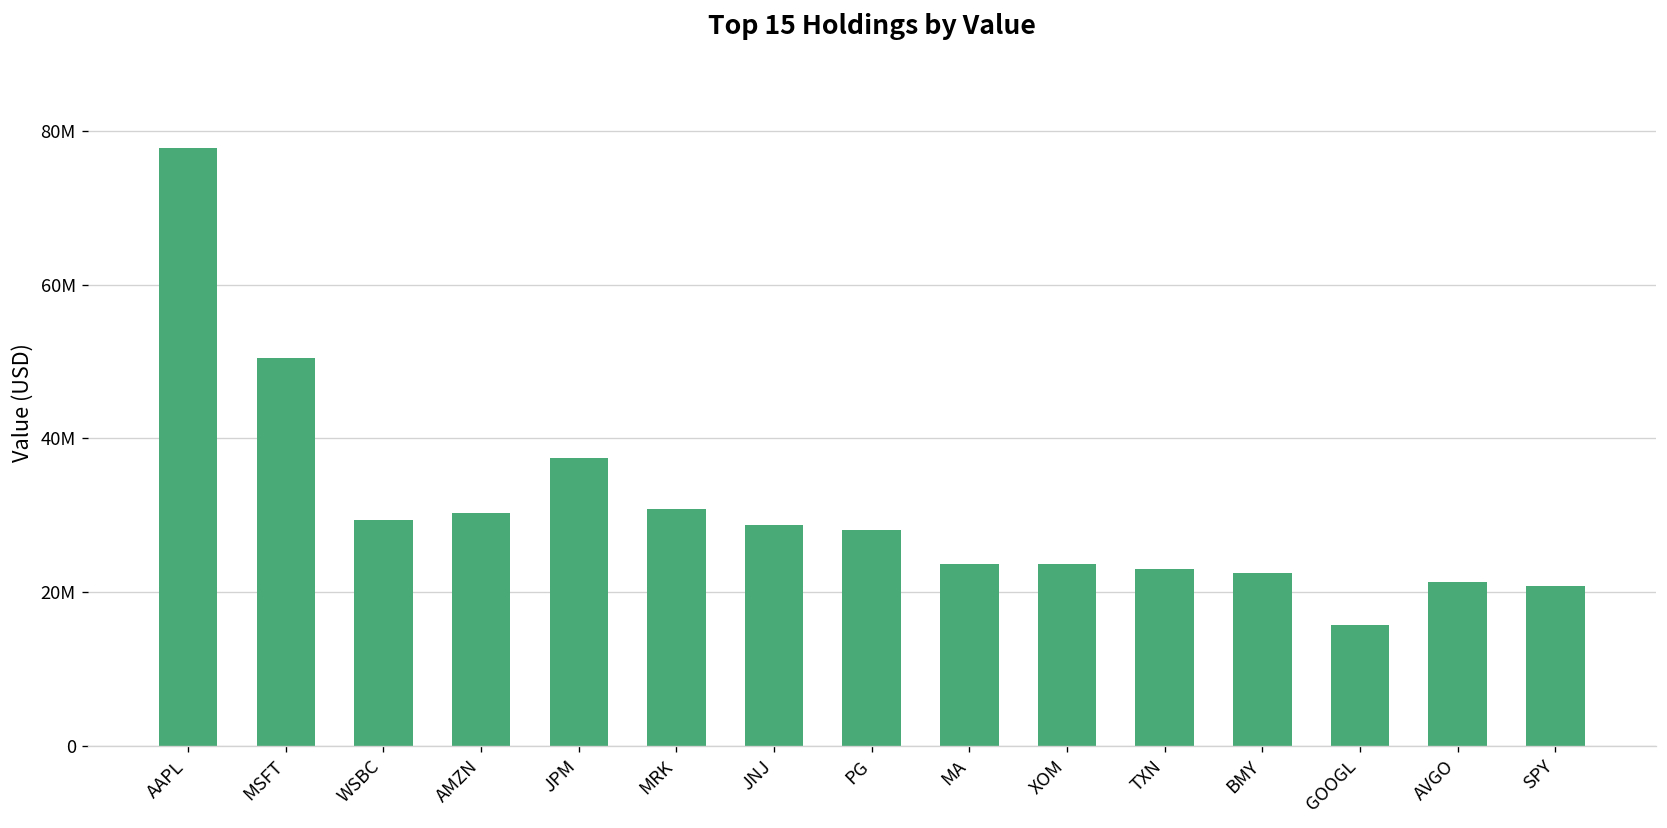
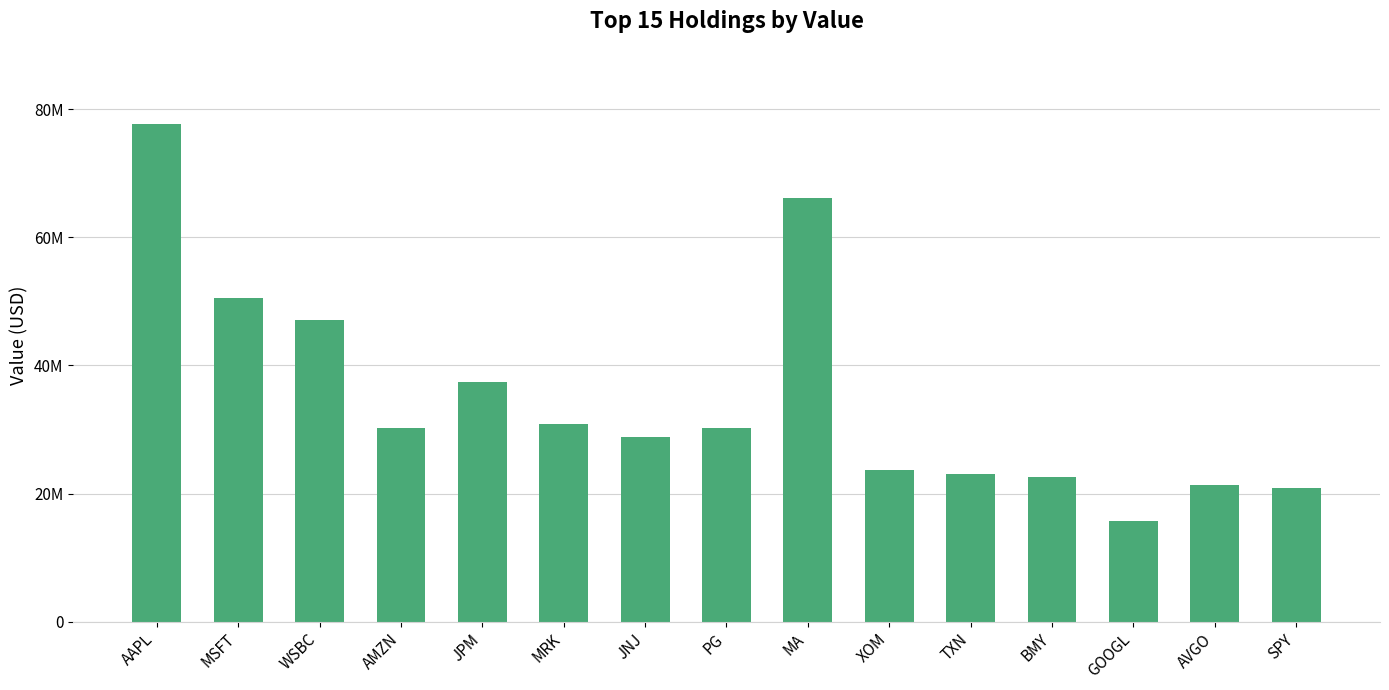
WSBC: 29000000 -> 47000000
PG: 28000000 -> 30000000
MA: 24000000 -> 66000000
